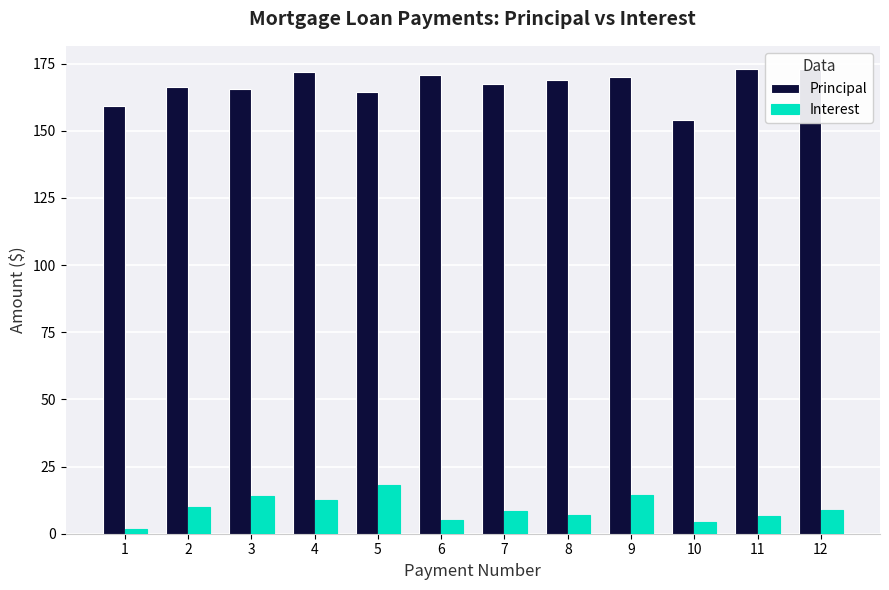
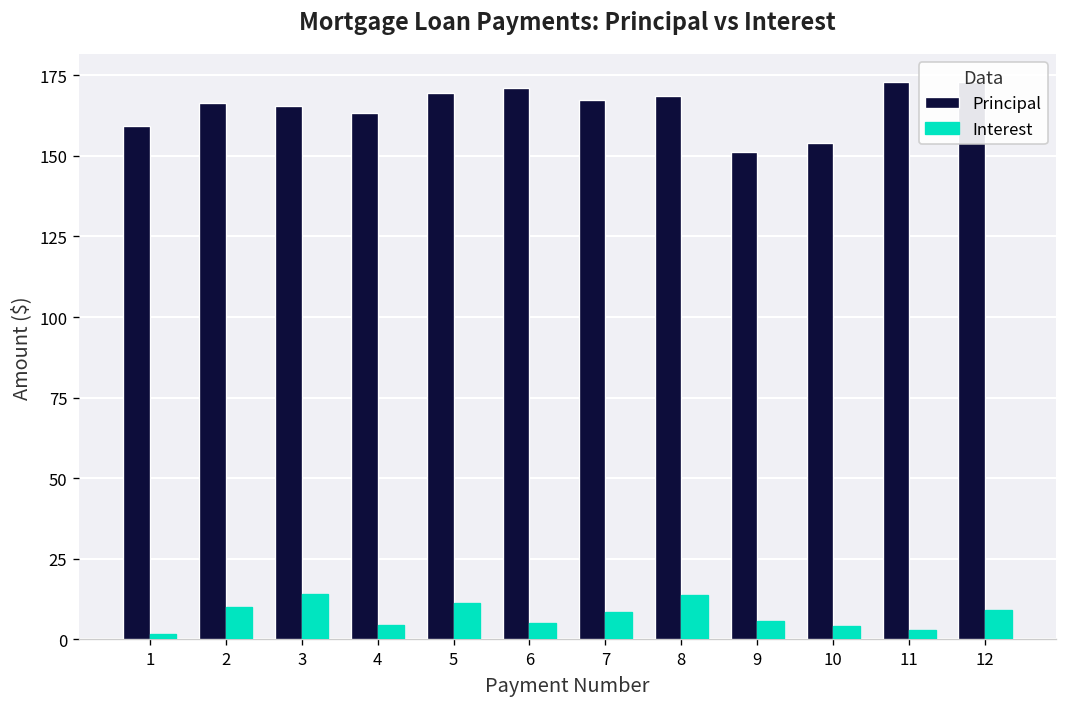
Principal, 4: 172 -> 163
Interest, 4: 13 -> 5
Principal, 5: 165 -> 169
Interest, 5: 18 -> 11
Interest, 8: 7 -> 14
Principal, 9: 170 -> 151
Interest, 9: 15 -> 6
Interest, 11: 7 -> 3
